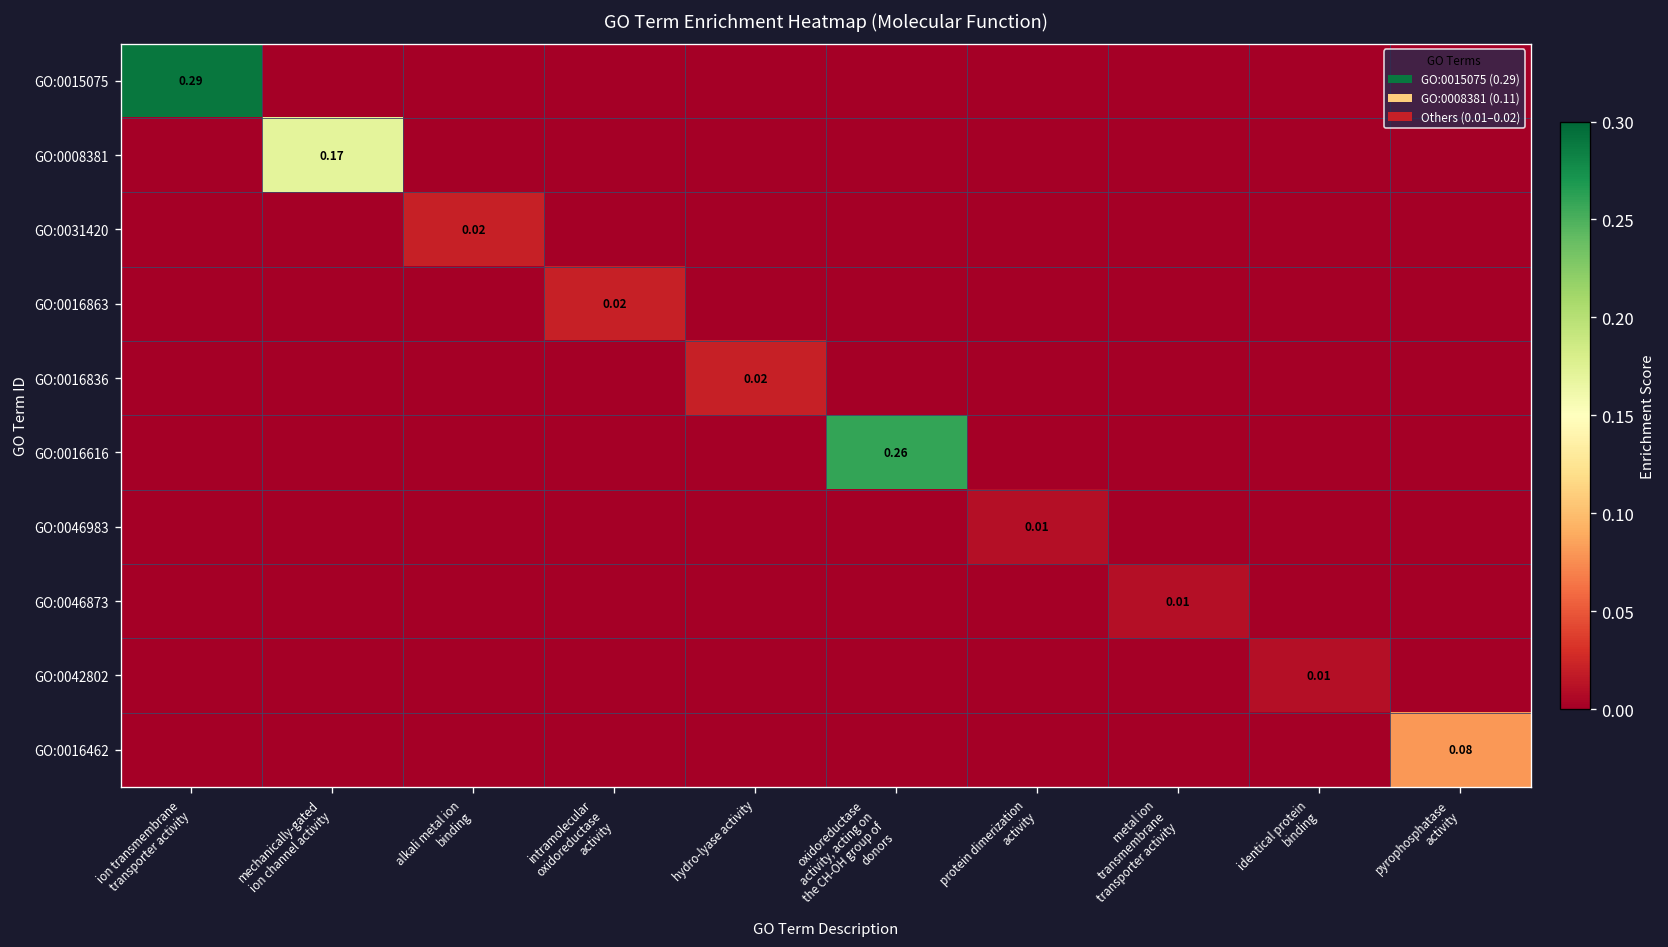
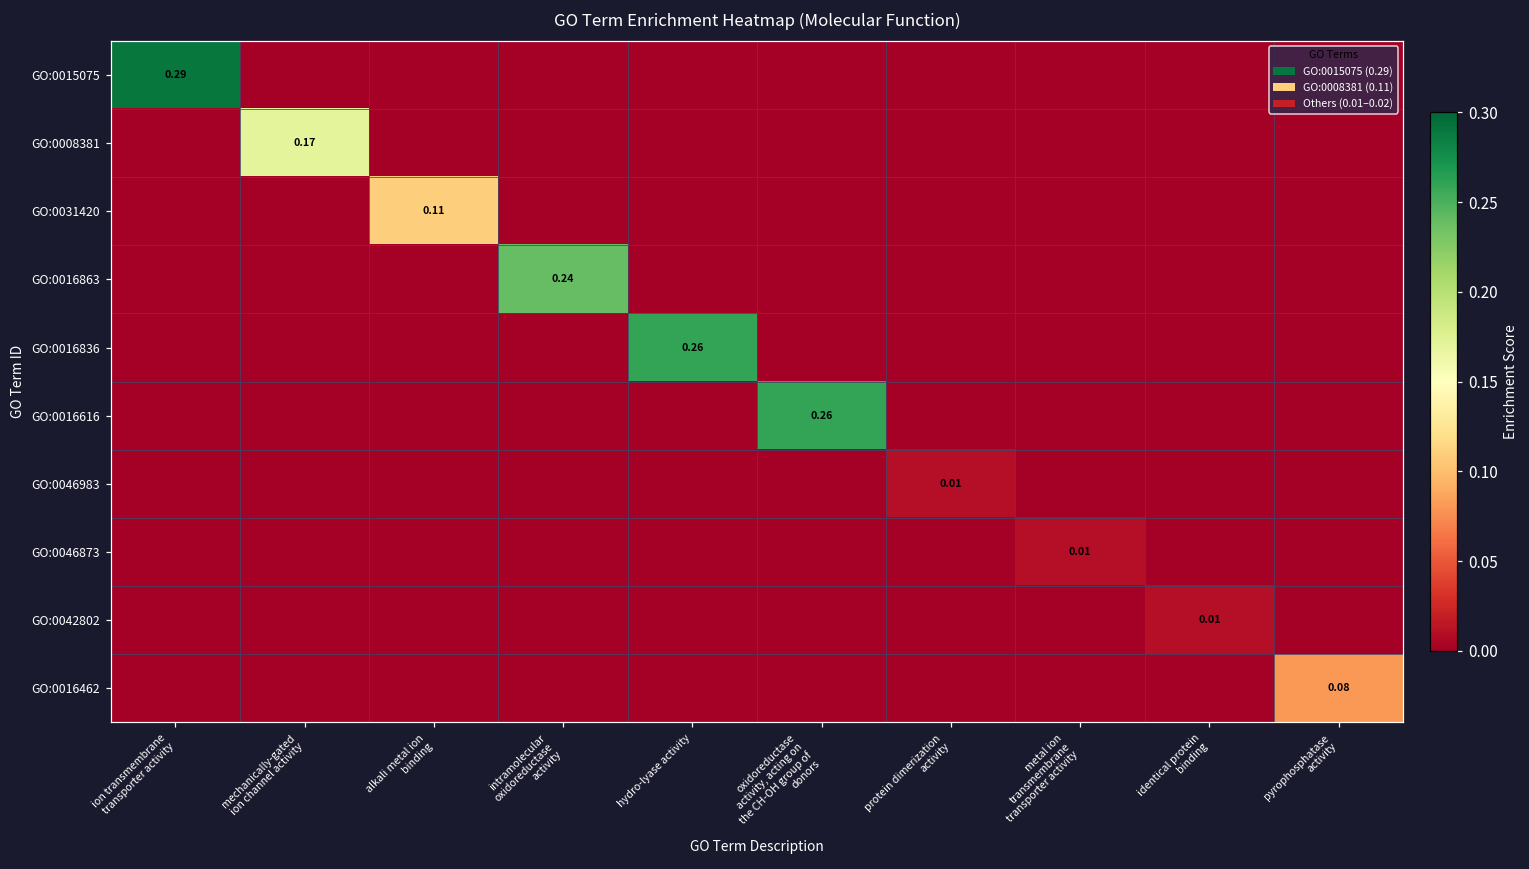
GO:0031420, alkali metal ion binding: 0.02 -> 0.11
GO:0016863, intramolecular oxidoreductase activity: 0.02 -> 0.24
GO:0016836, hydro-lyase activity: 0.02 -> 0.26
